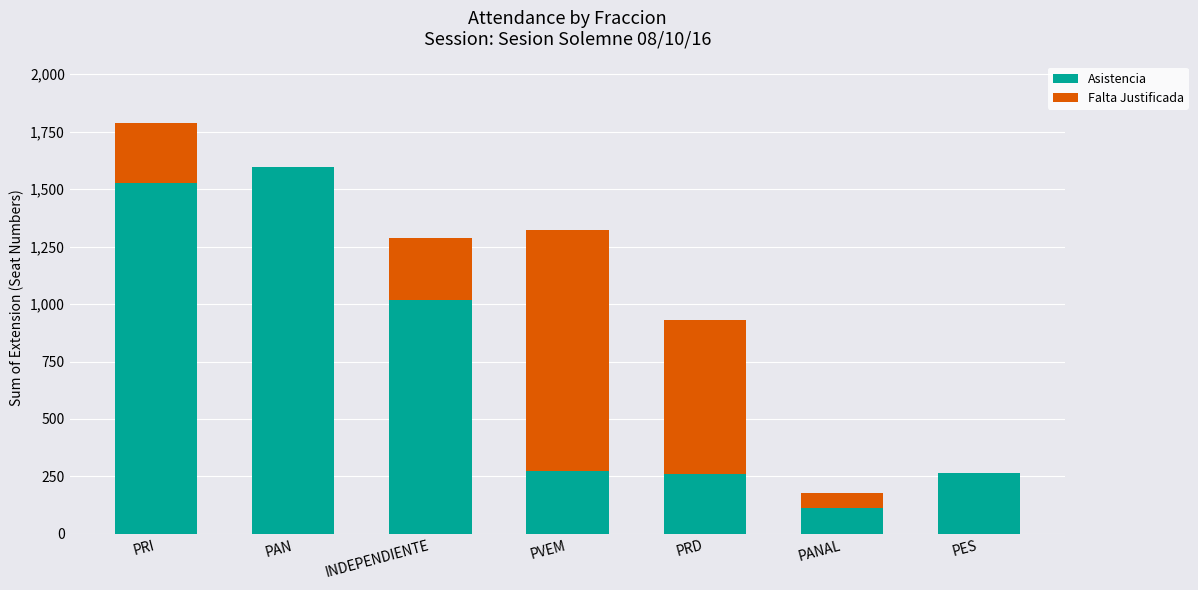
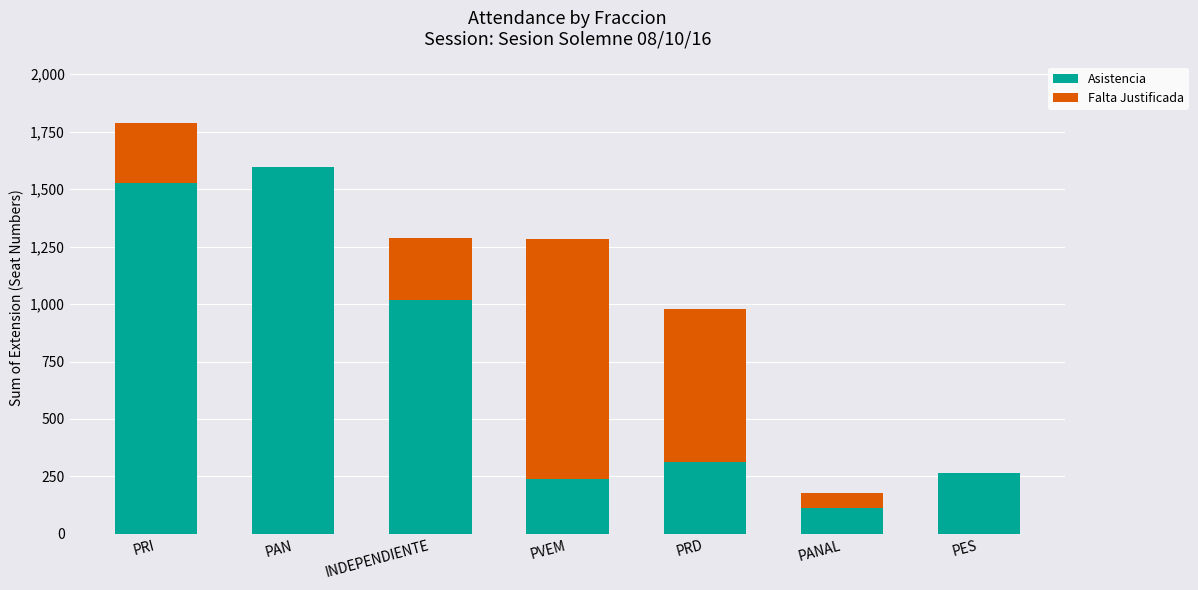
Asistencia, PVEM: 270 -> 240
Asistencia, PRD: 260 -> 310
